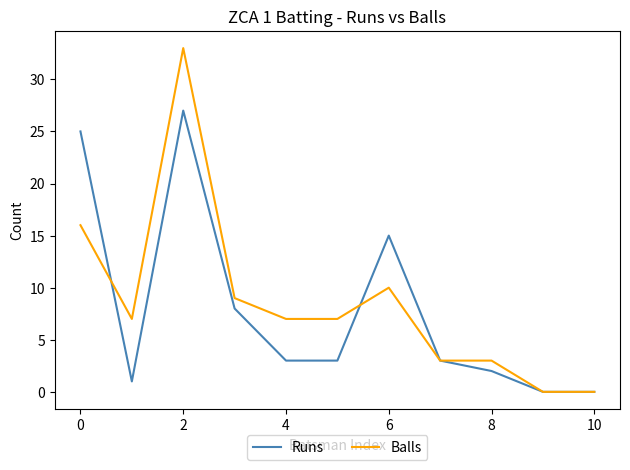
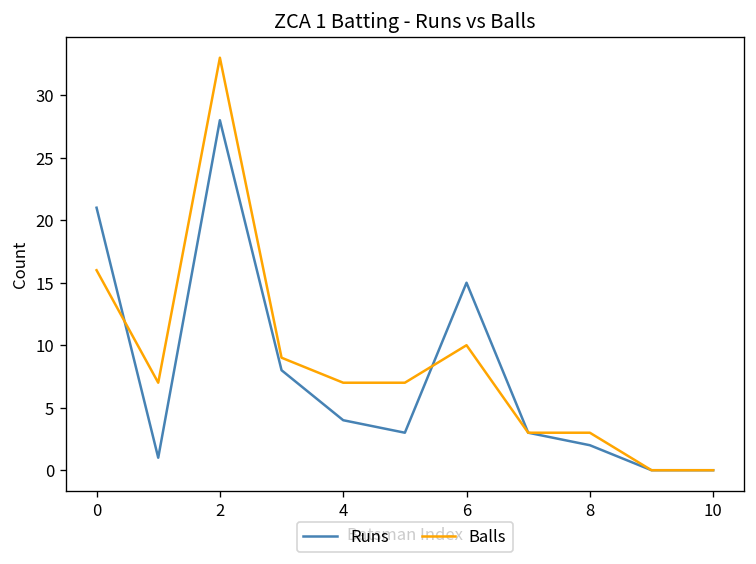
Runs, 0: 25 -> 21
Runs, 2: 27 -> 28
Runs, 4: 3 -> 4
